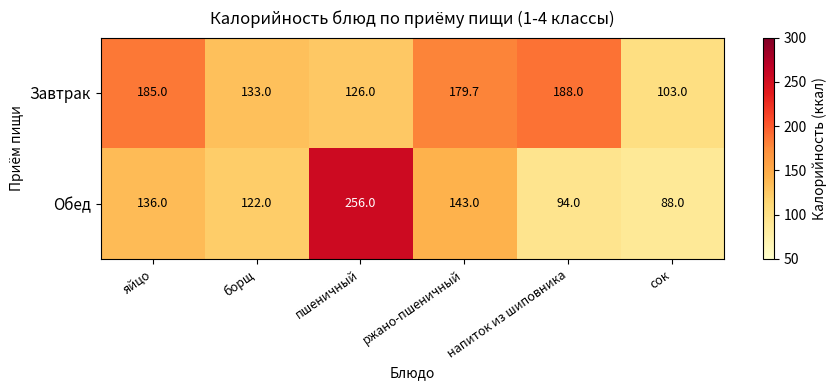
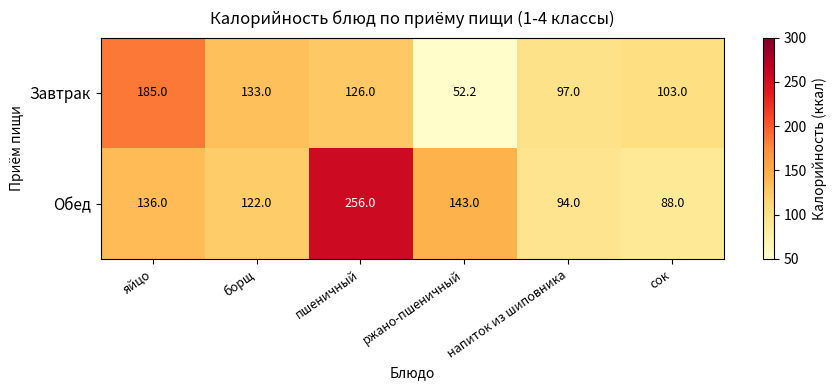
Завтрак, ржано-пшеничный: 179.7 -> 52.2
Завтрак, напиток из шиповника: 188.0 -> 97.0
